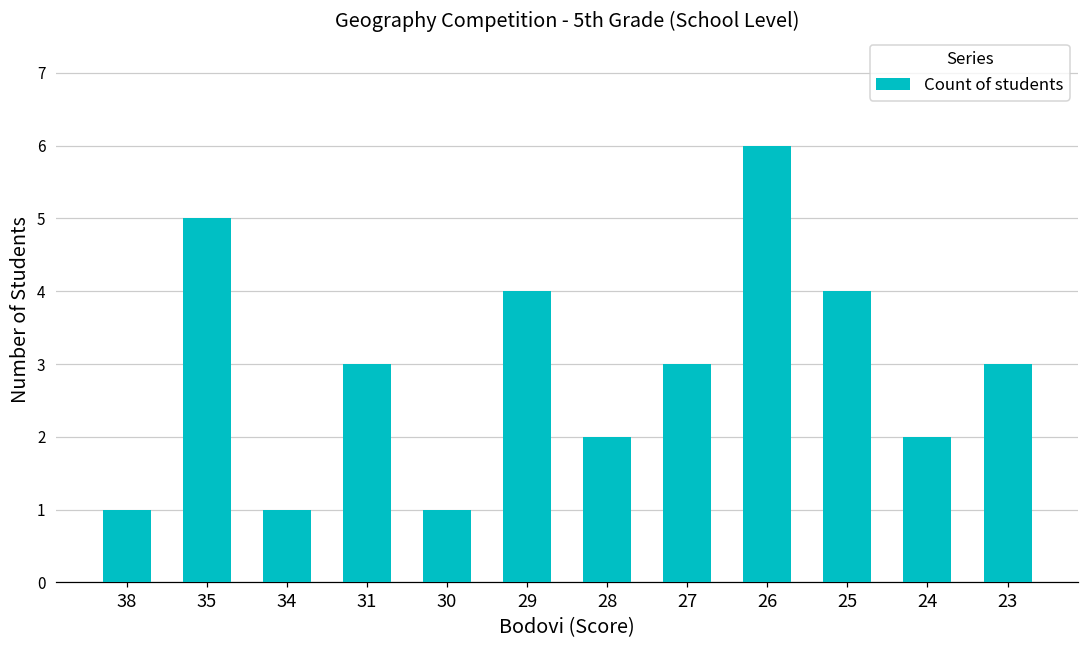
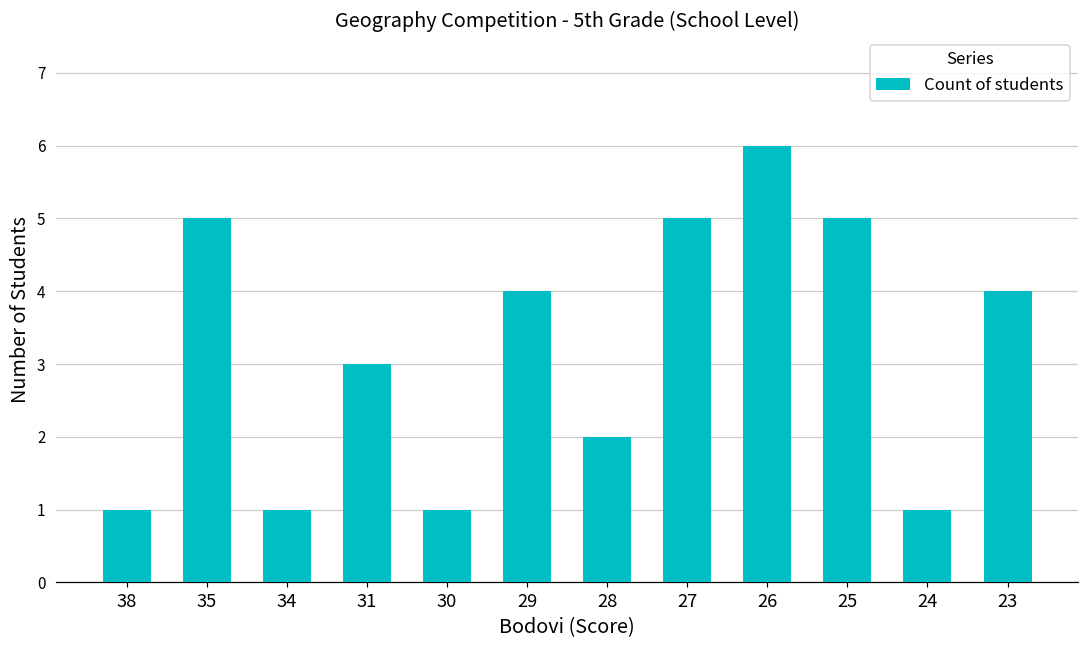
27: 3 -> 5
25: 4 -> 5
24: 2 -> 1
23: 3 -> 4
